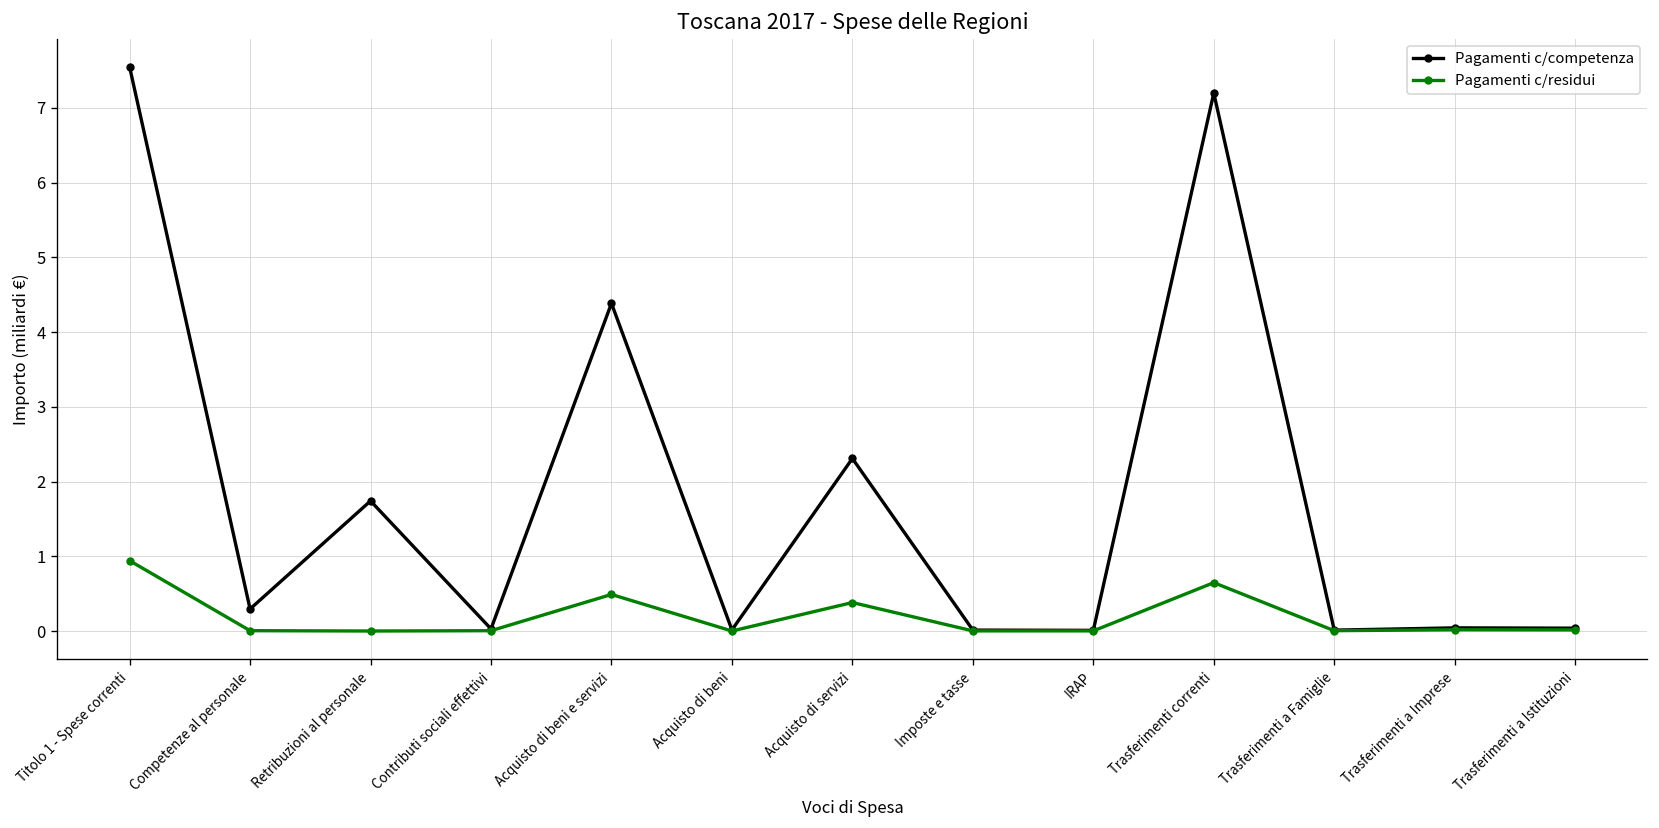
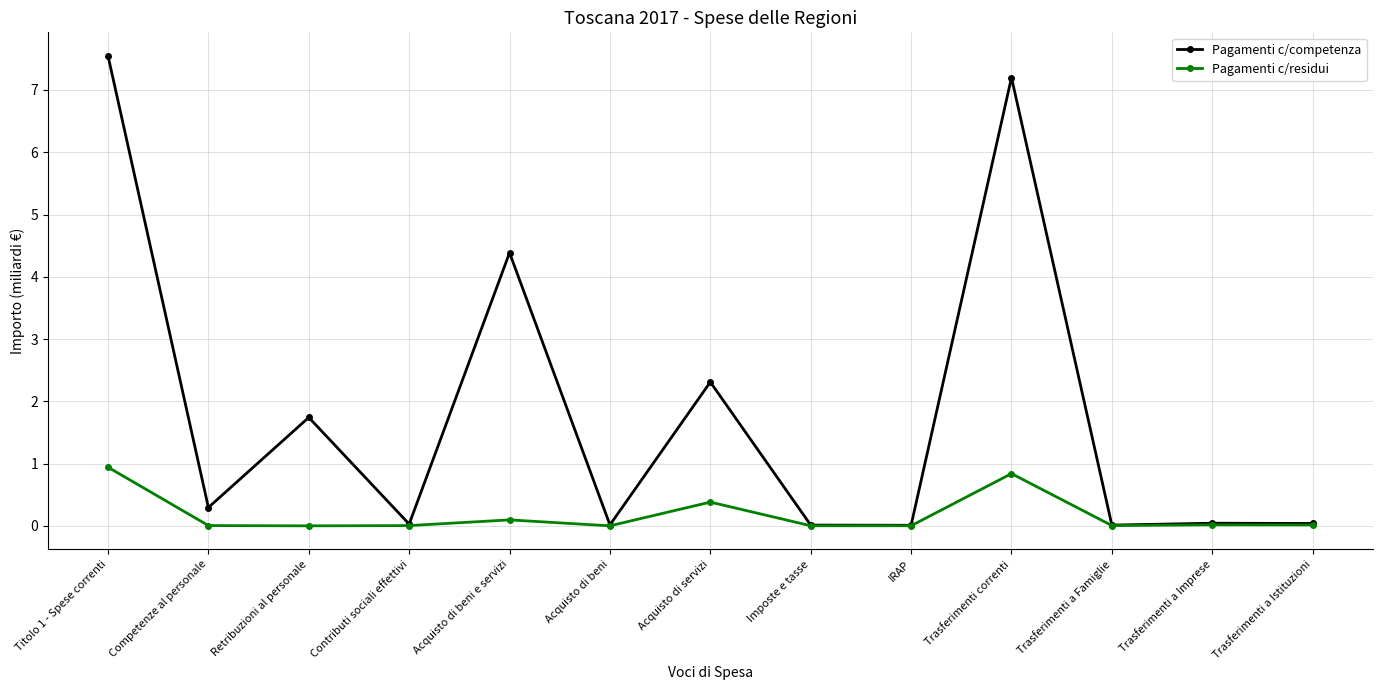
Pagamenti c/residui, Acquisto di beni e servizi: 0.5 -> 0.1
Pagamenti c/residui, Trasferimenti correnti: 0.6 -> 0.8
